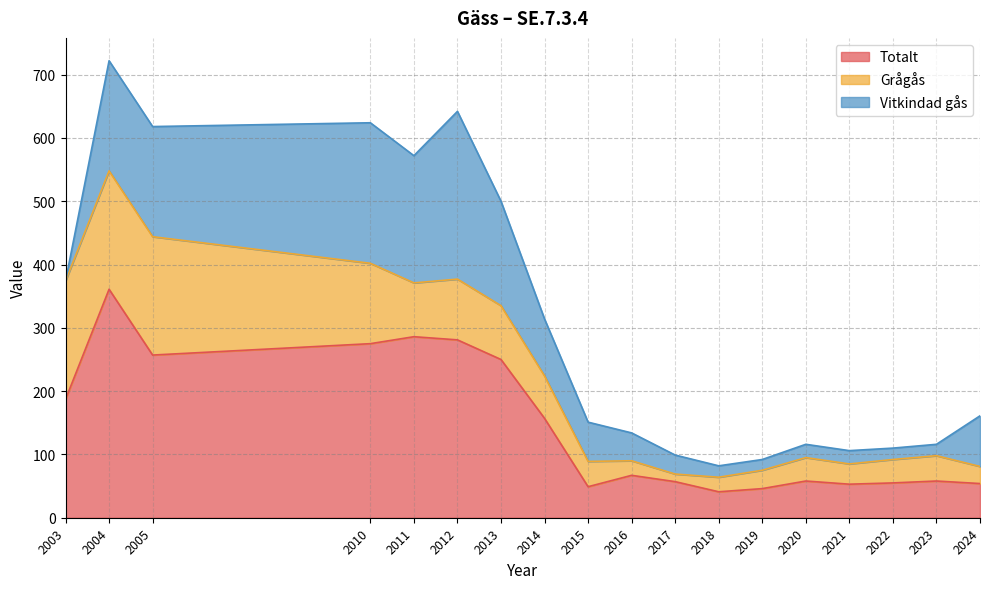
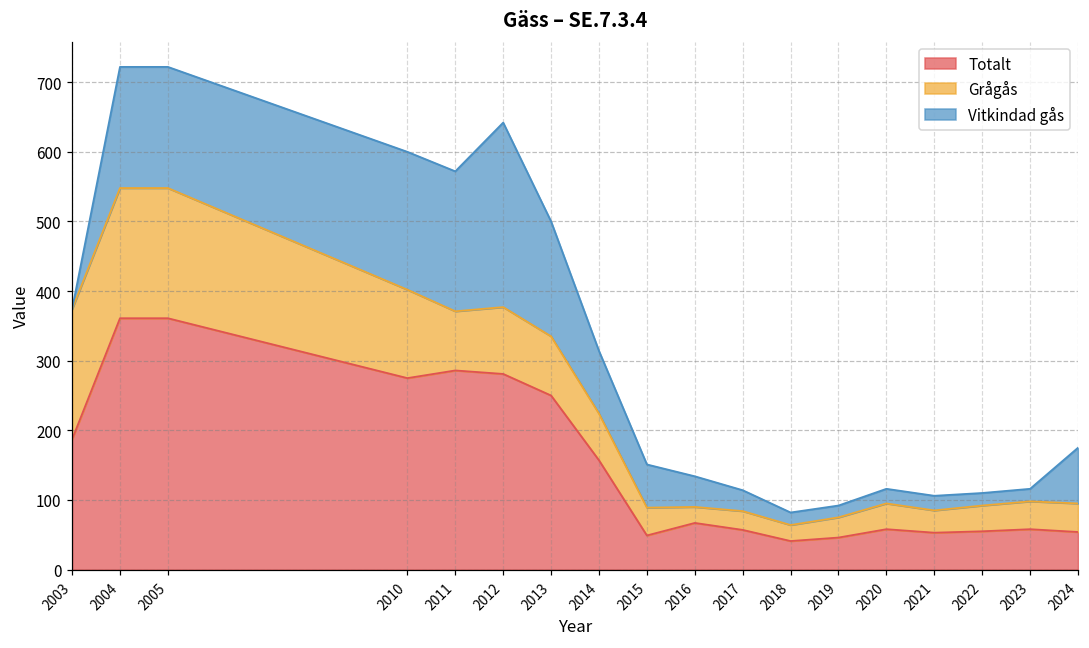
Totalt, 2005: 260 -> 360
Vitkindad gås, 2010: 220 -> 200
Grågås, 2017: 10 -> 30
Grågås, 2024: 30 -> 40
